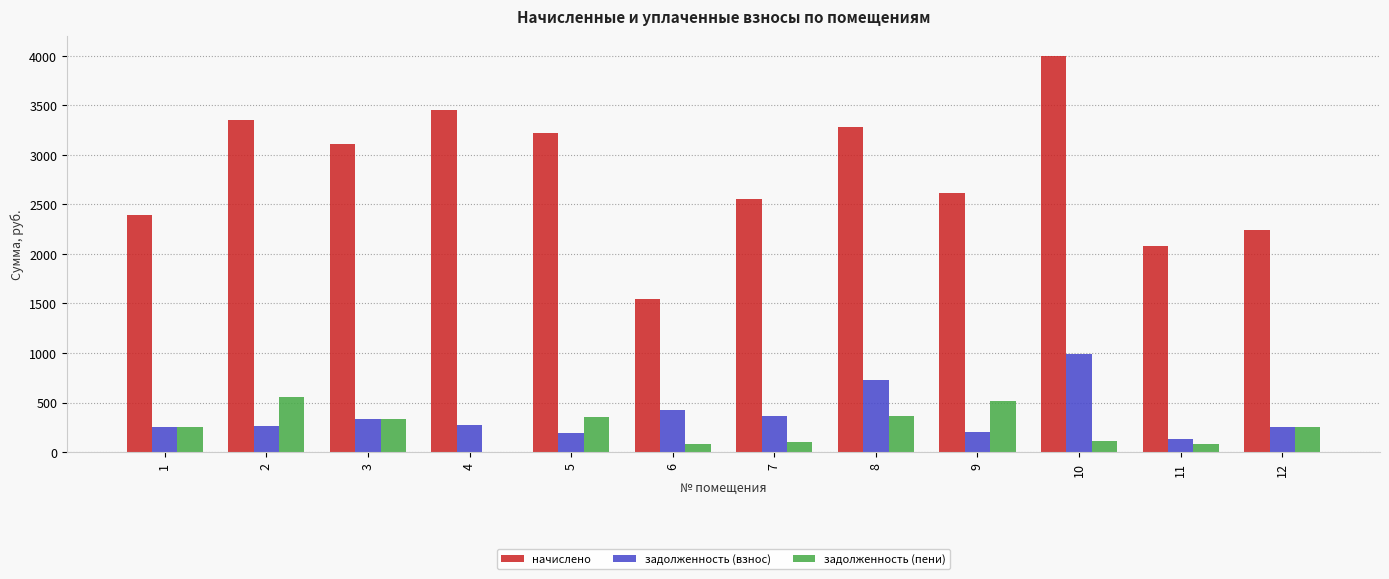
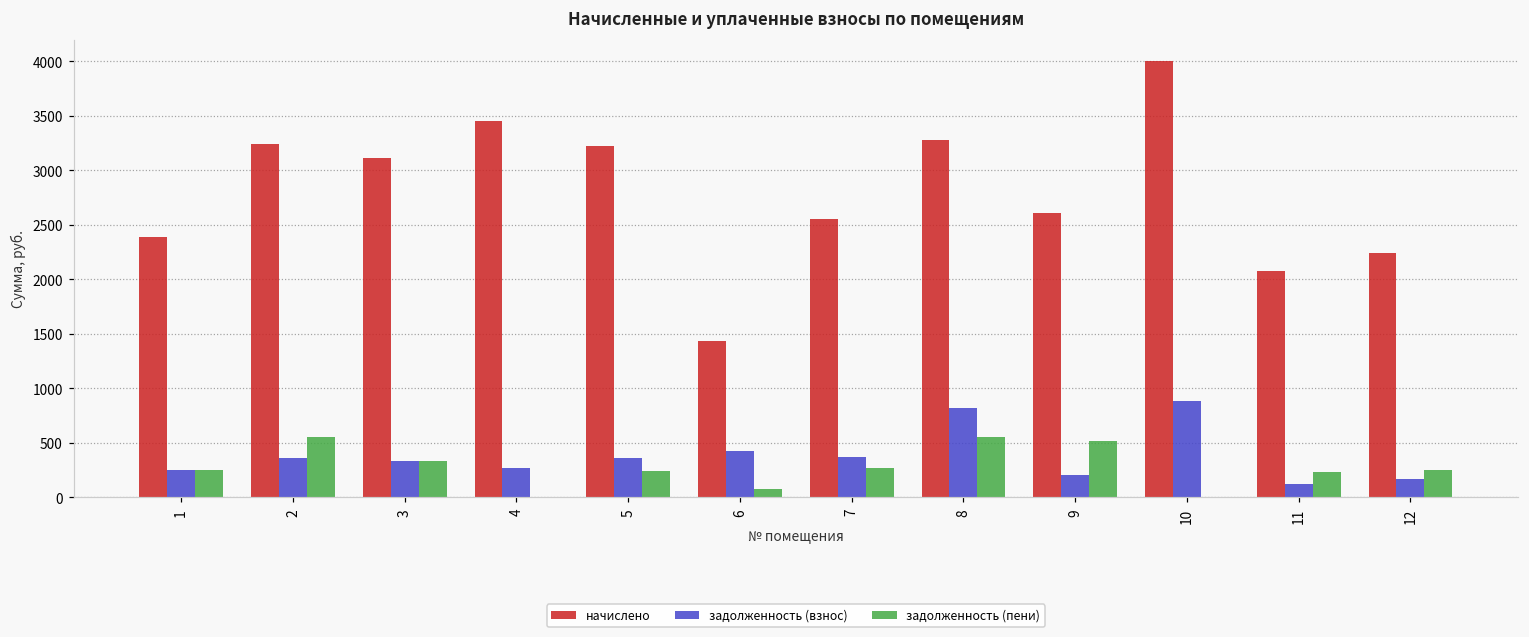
начислено, 2: 3400 -> 3200
задолженность (взнос), 2: 300 -> 400
задолженность (взнос), 5: 200 -> 400
задолженность (пени), 5: 400 -> 200
начислено, 6: 1500 -> 1400
задолженность (пени), 7: 100 -> 300
задолженность (взнос), 8: 700 -> 800
задолженность (пени), 8: 400 -> 600
задолженность (взнос), 10: 1000 -> 900
задолженность (пени), 10: 100 -> 0
задолженность (пени), 11: 100 -> 200
задолженность (взнос), 12: 250 -> 170
